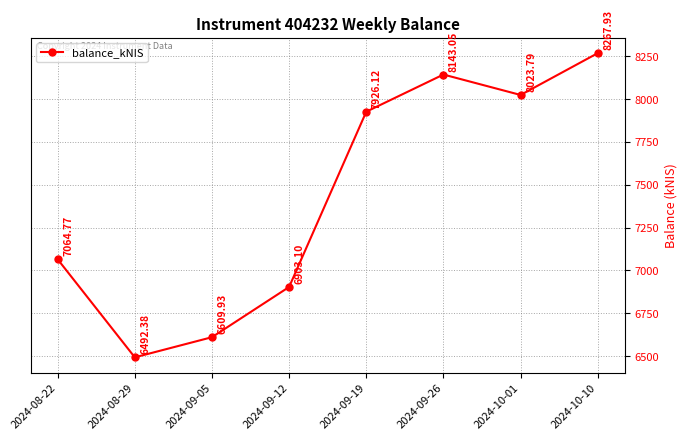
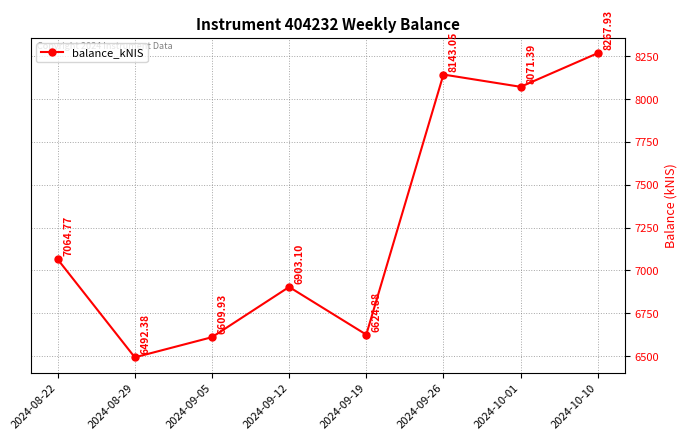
2024-09-19: 7926.12 -> 6624.88
2024-10-01: 8023.79 -> 8071.39
